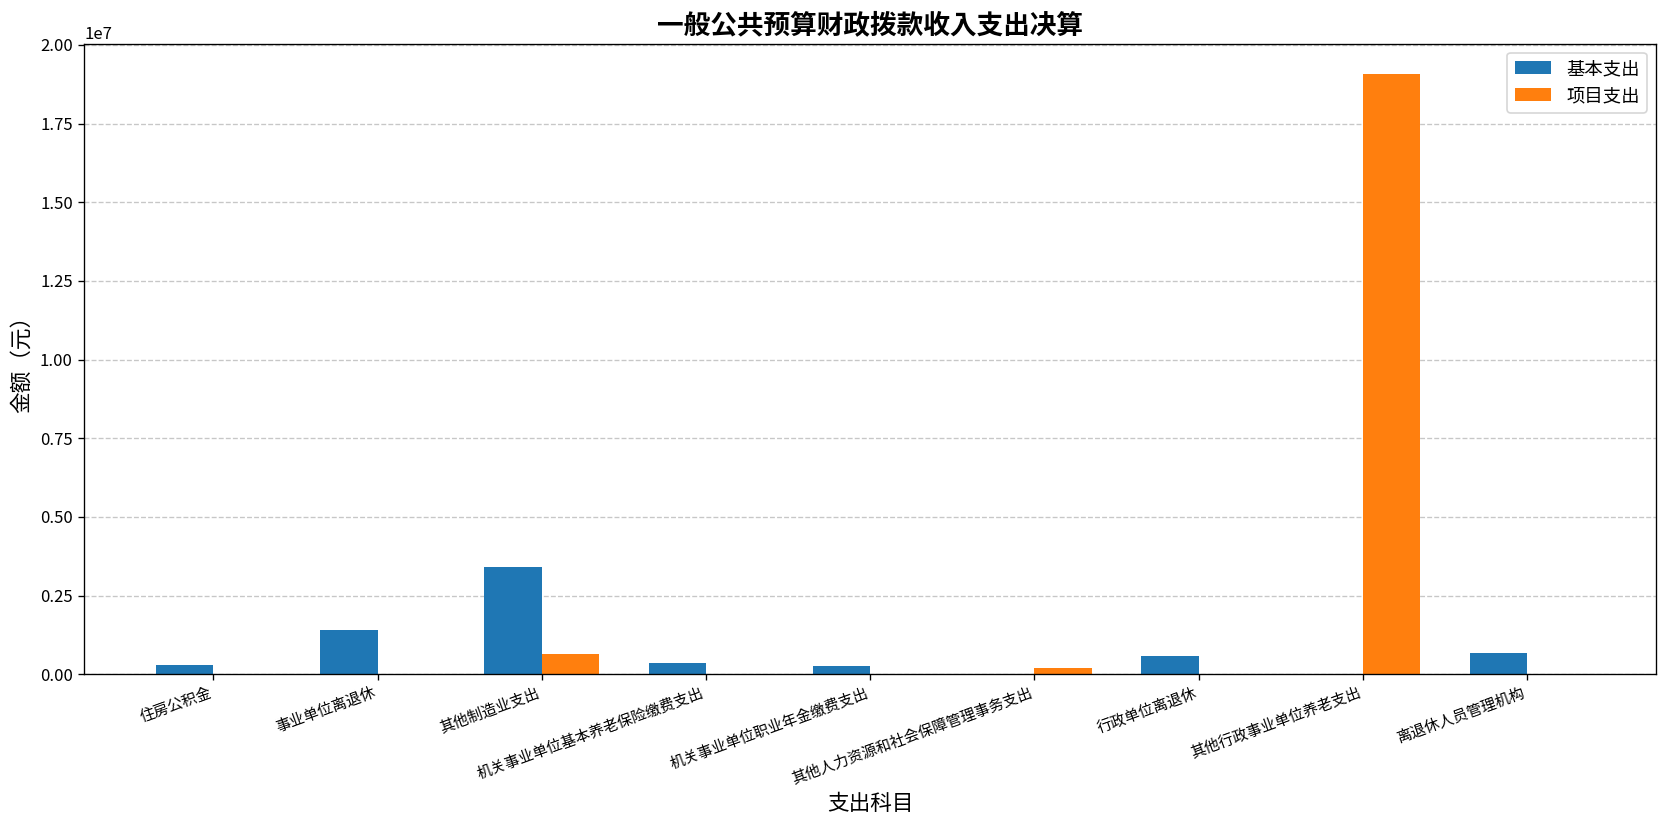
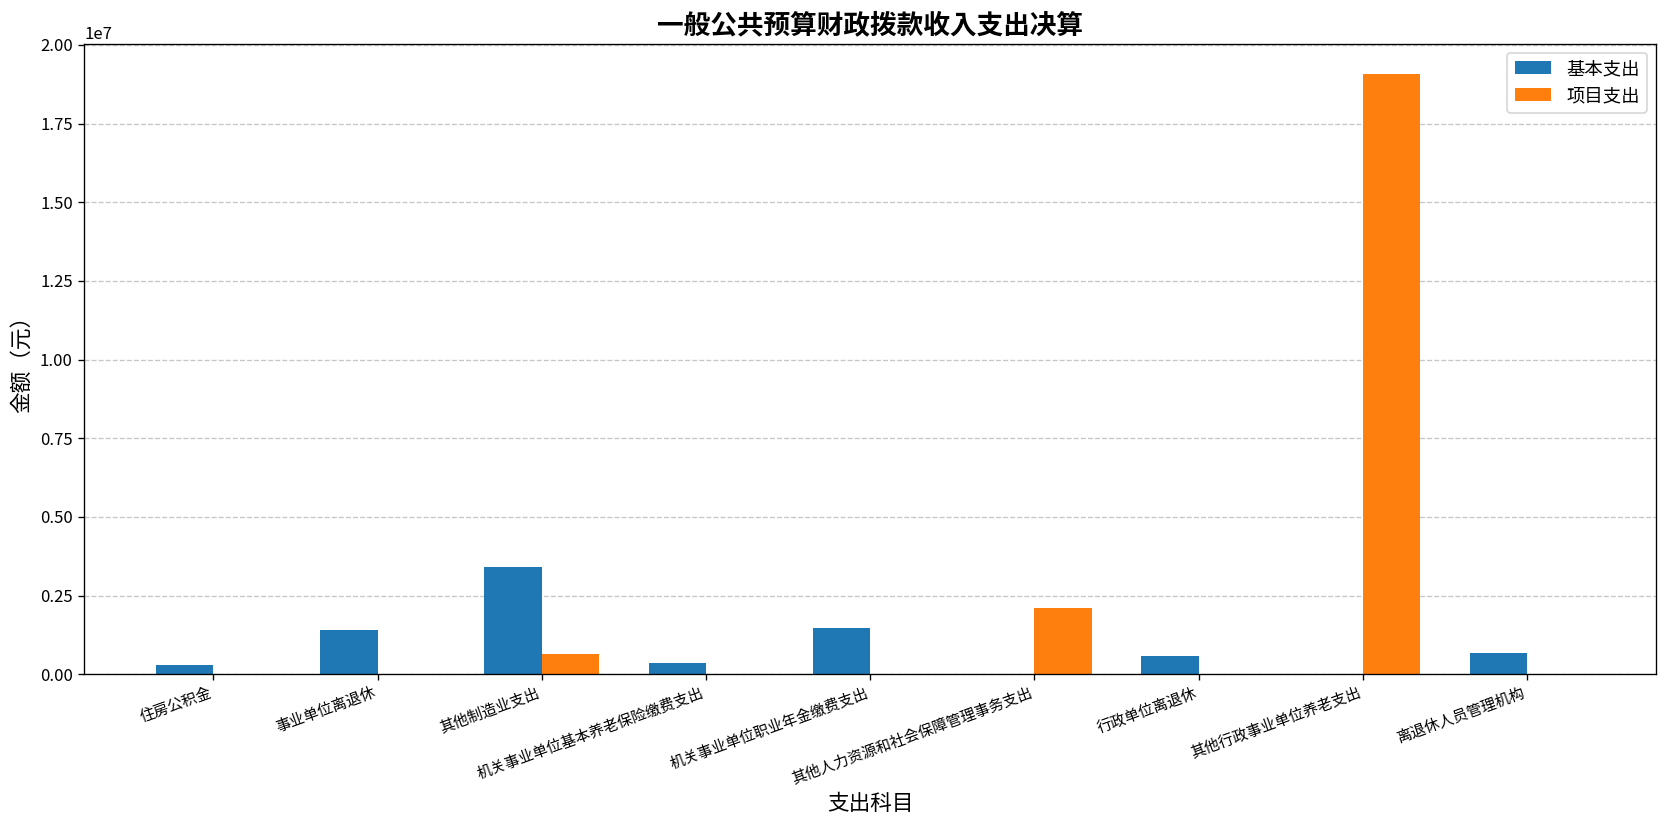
基本支出, 机关事业单位职业年金缴费支出: 200000 -> 1500000
项目支出, 其他人力资源和社会保障管理事务支出: 200000 -> 2100000
